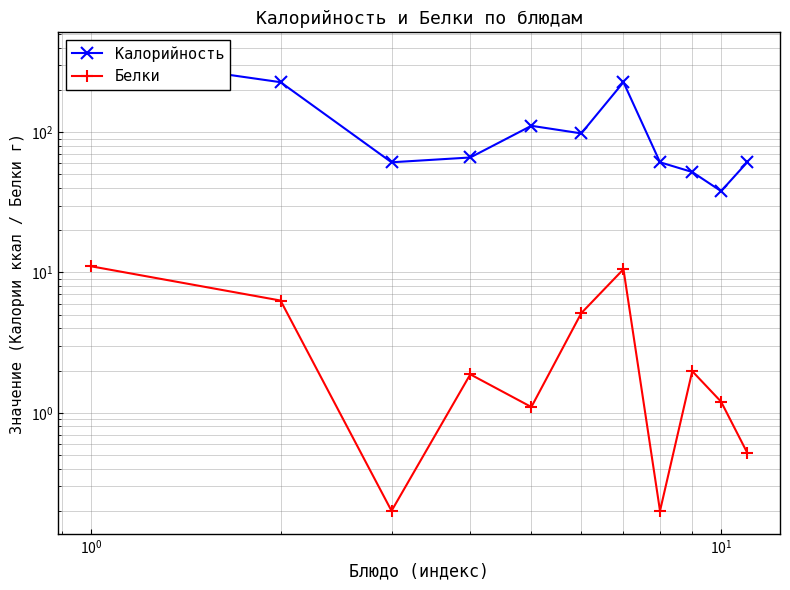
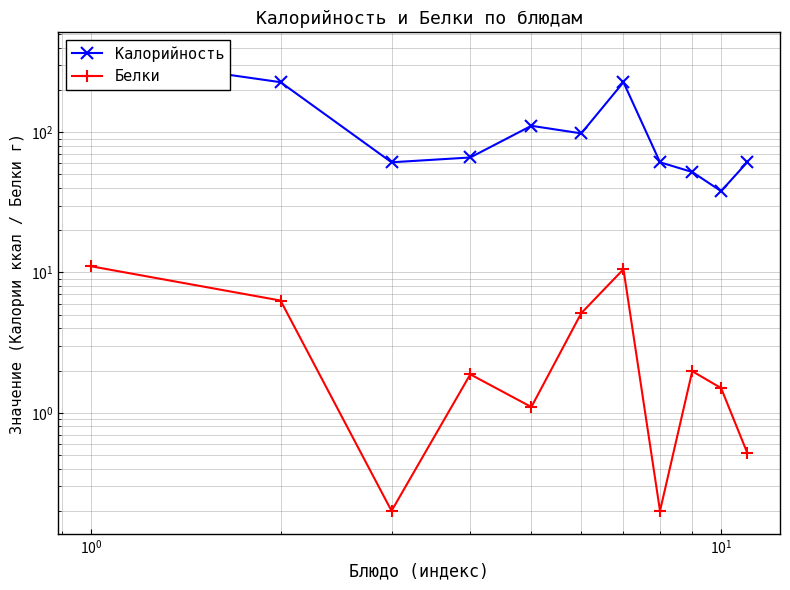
Белки, 10^1: 1.2 -> 1.5
